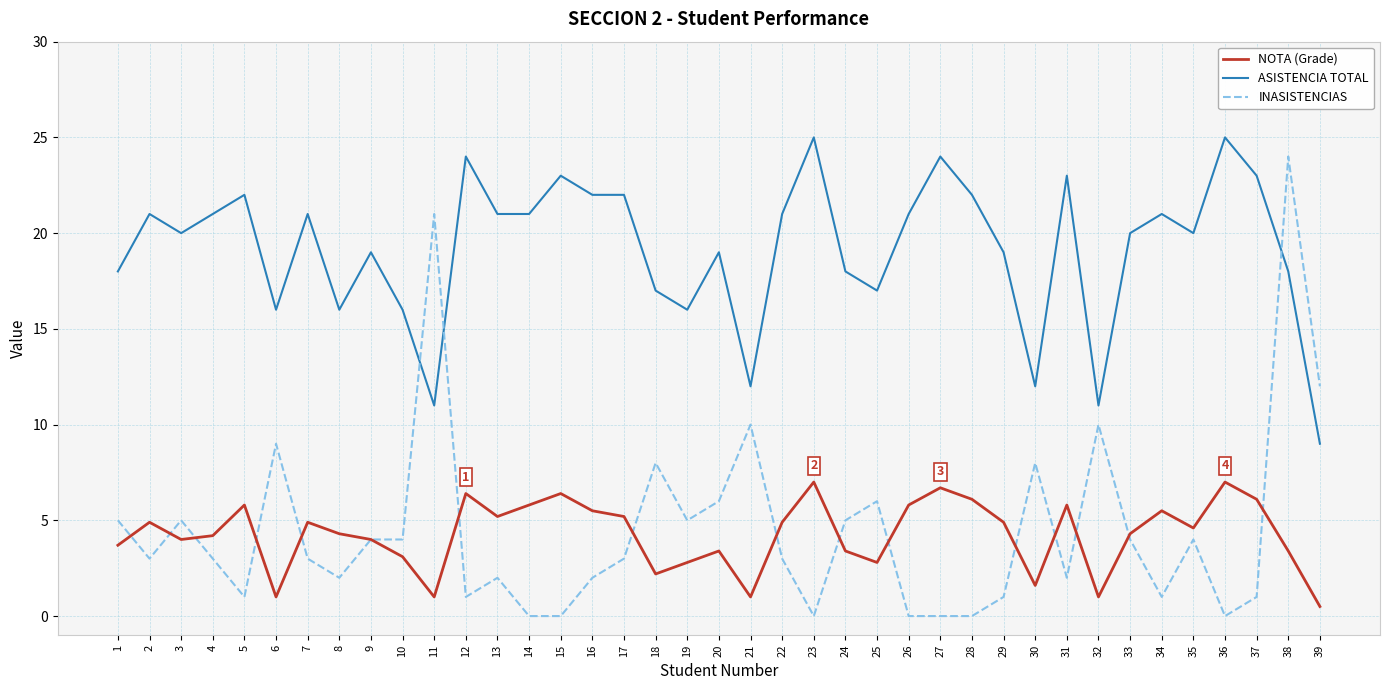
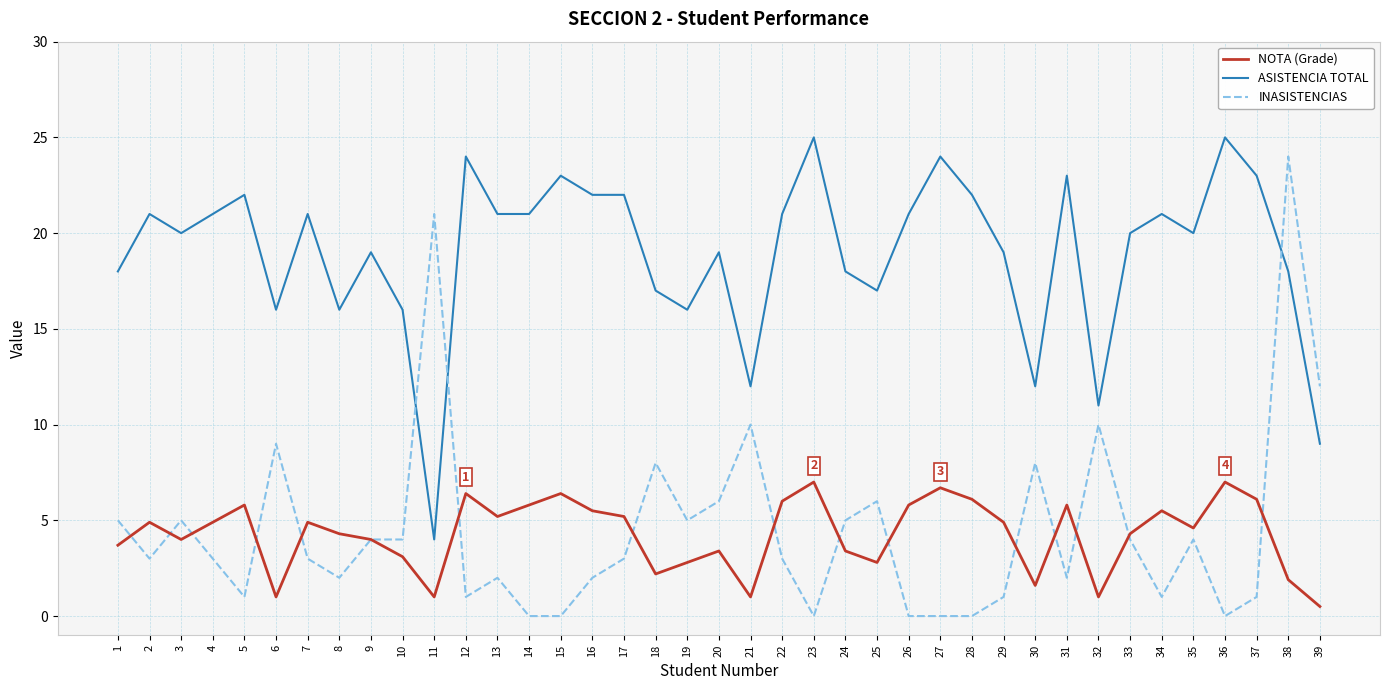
NOTA (Grade), 4: 4.2 -> 4.9
ASISTENCIA TOTAL, 11: 11 -> 4
NOTA (Grade), 22: 4.9 -> 6.0
NOTA (Grade), 38: 3.4 -> 1.9
